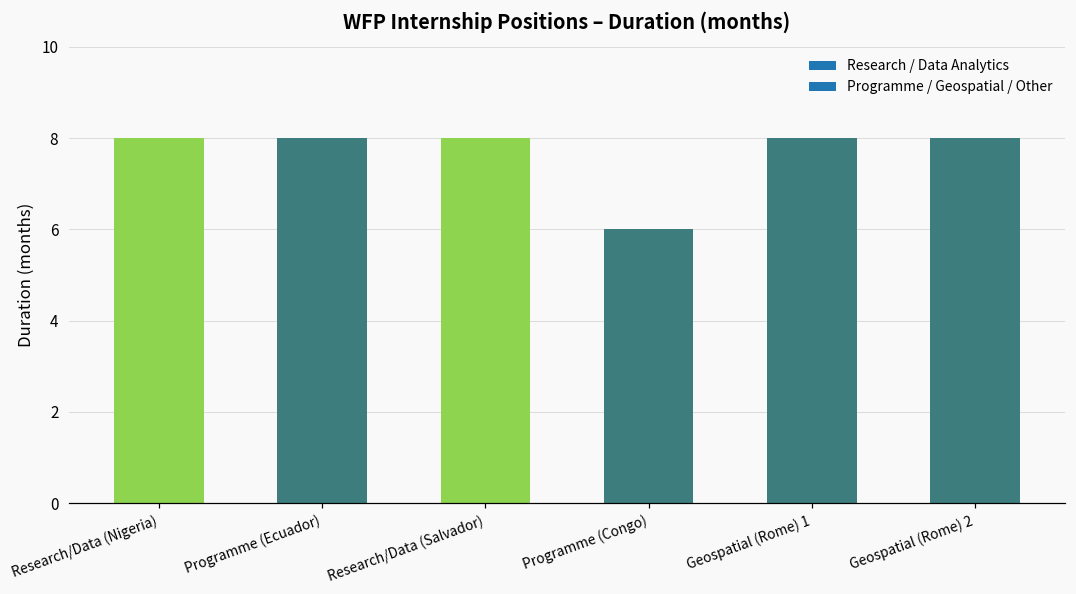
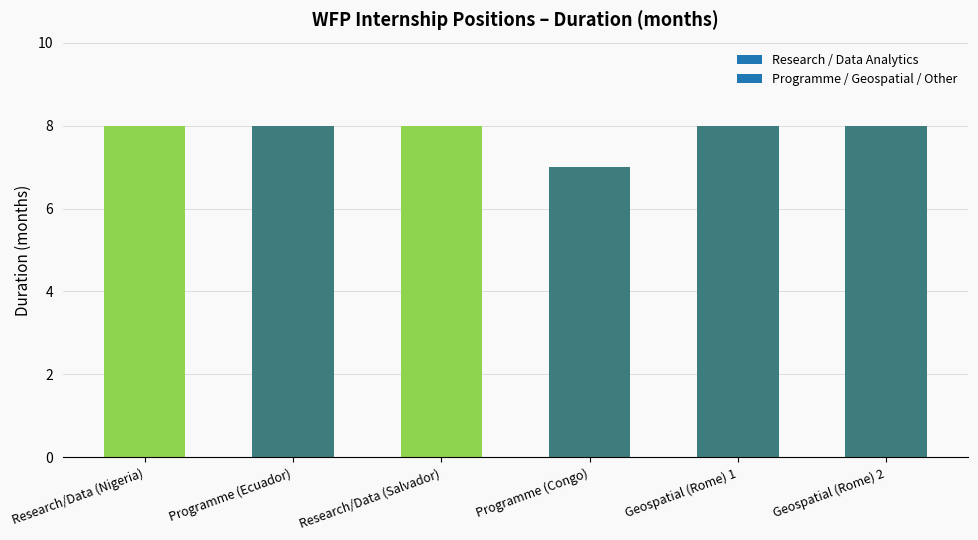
Programme (Congo): 6 -> 7
